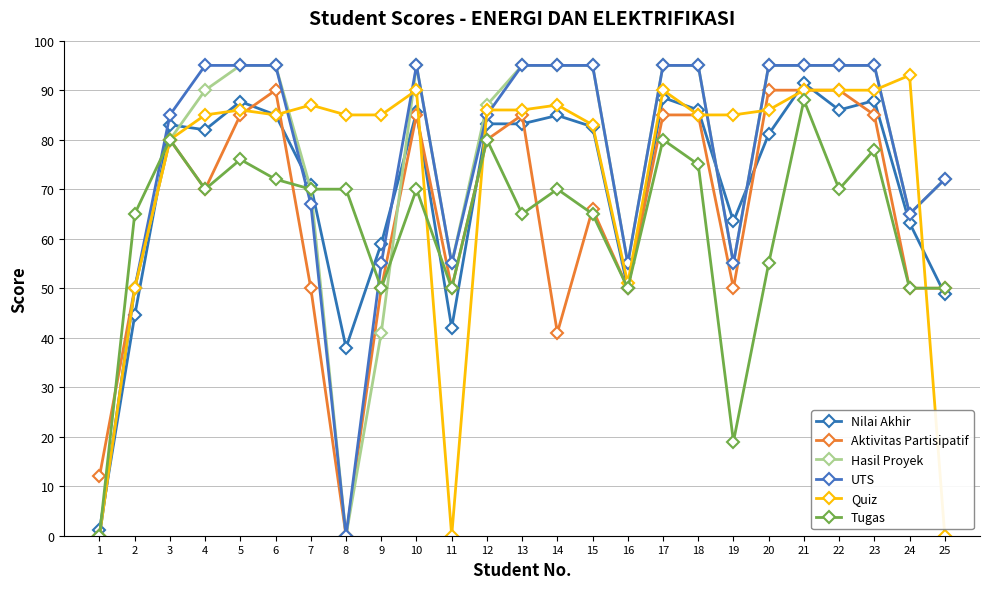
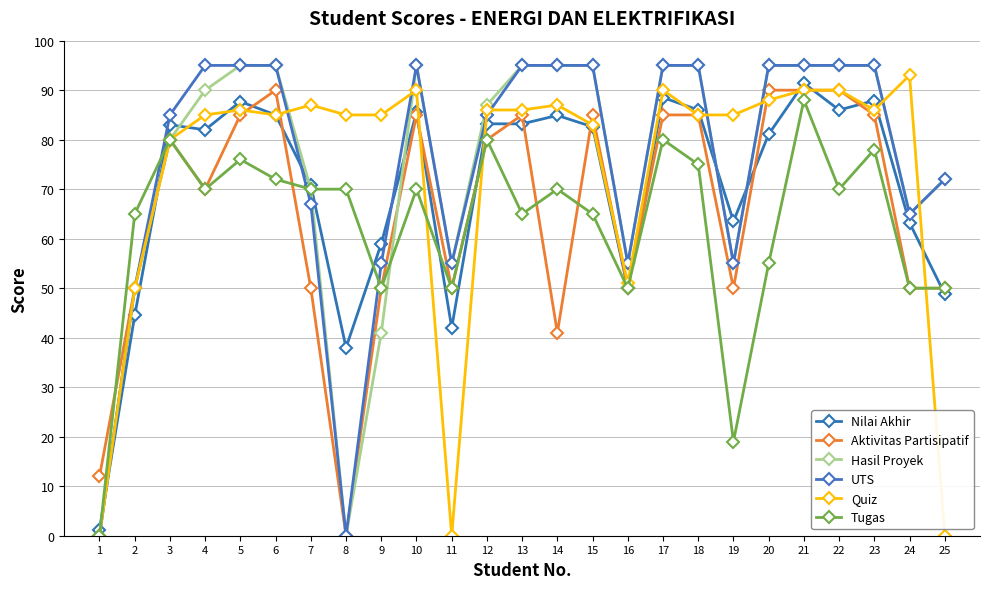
Aktivitas Partisipatif, 15: 66 -> 85
Quiz, 20: 86 -> 88
Quiz, 23: 90 -> 86
